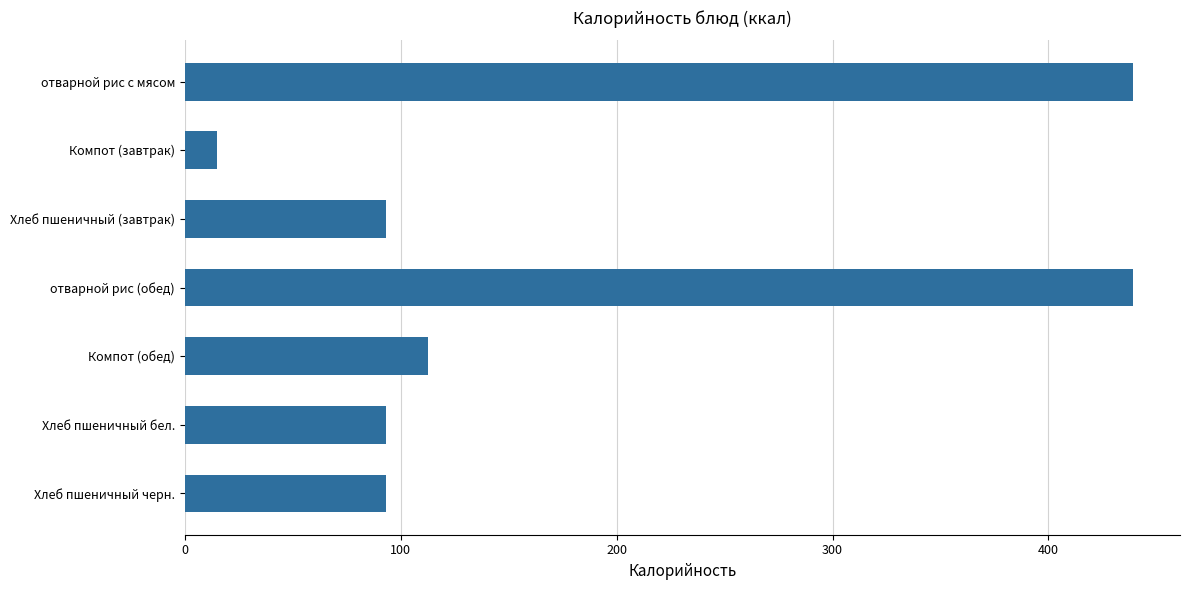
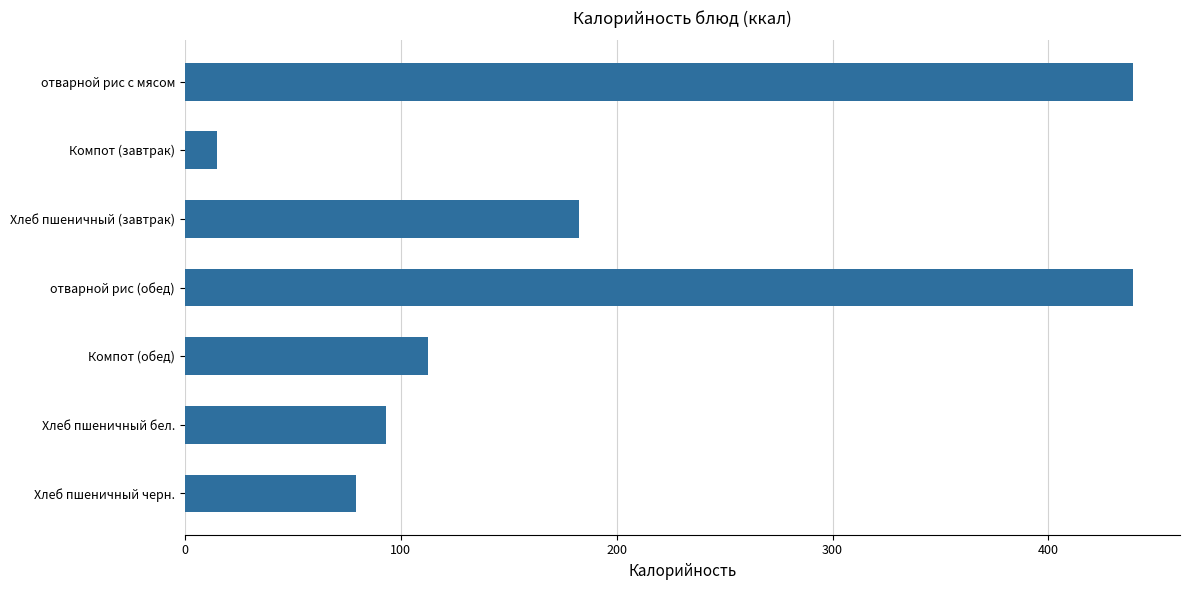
Хлеб пшеничный (завтрак): 93 -> 183
Хлеб пшеничный черн.: 93 -> 79
